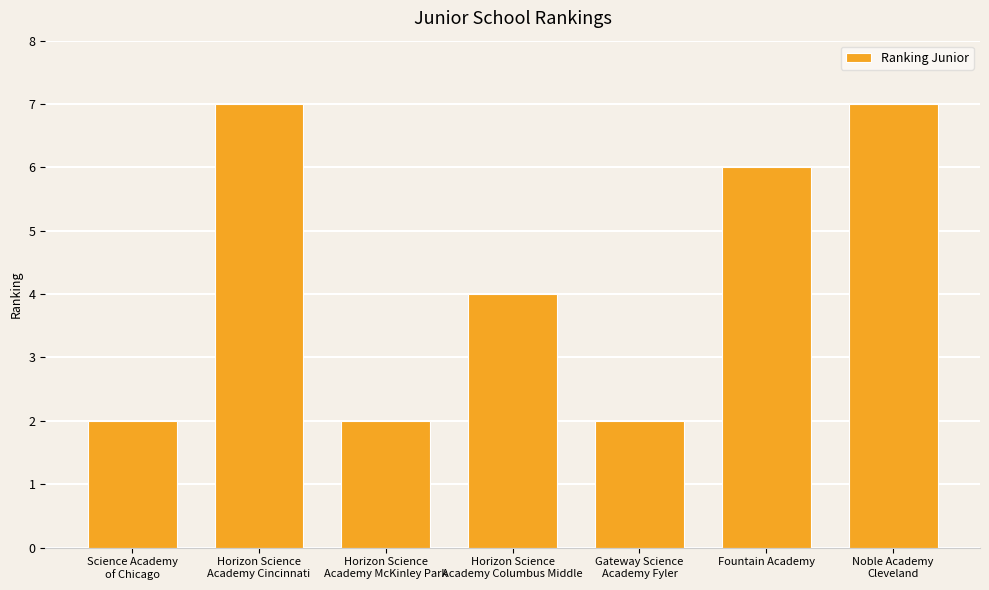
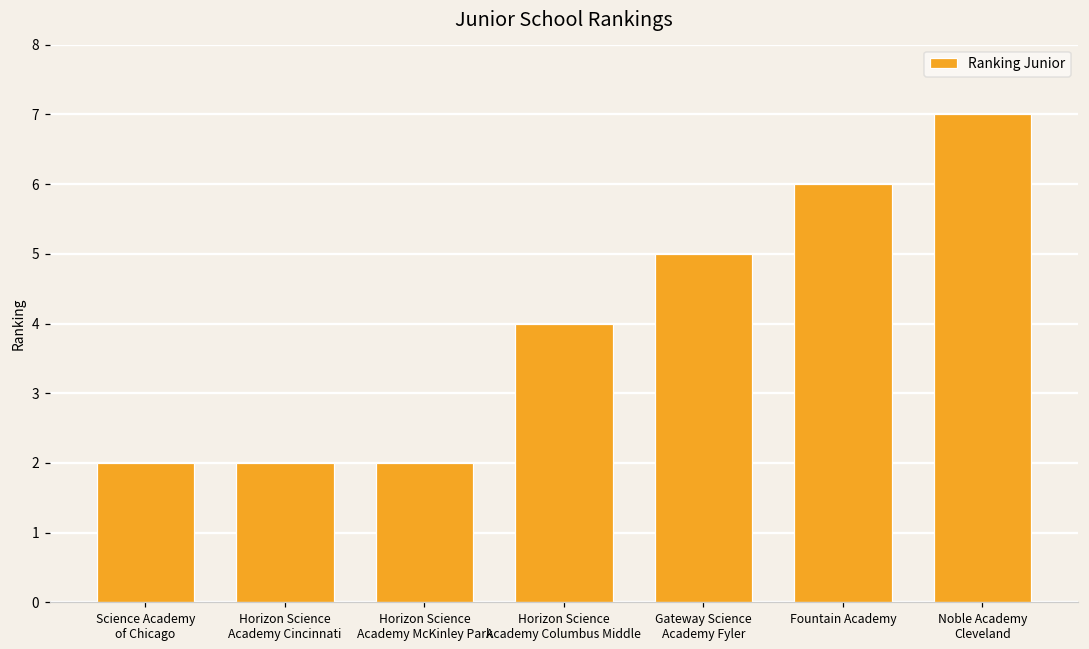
Horizon Science Academy Cincinnati: 7 -> 2
Gateway Science Academy Fyler: 2 -> 5
